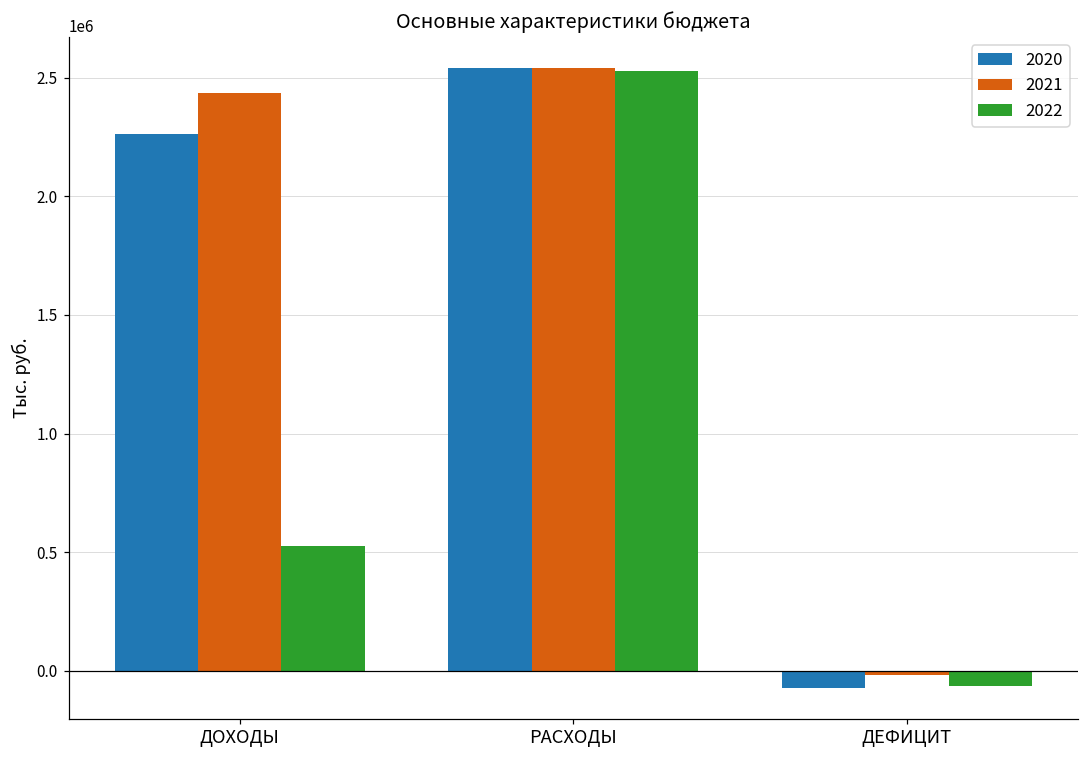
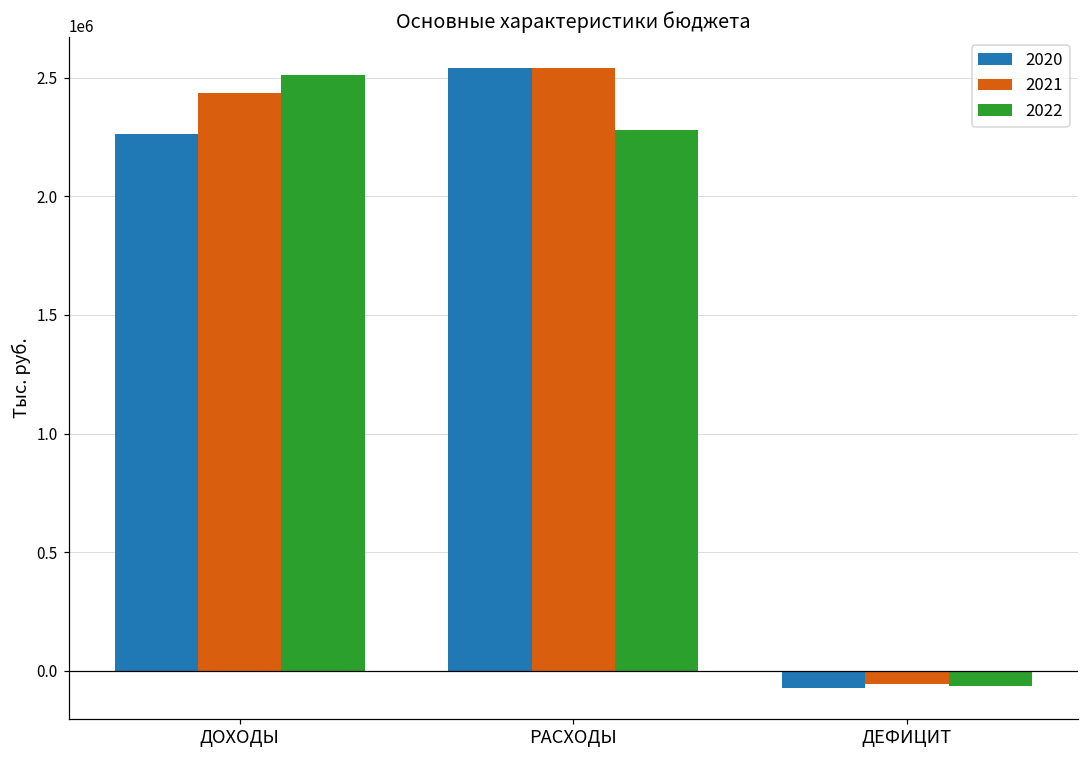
2022, ДОХОДЫ: 530000 -> 2510000
2022, РАСХОДЫ: 2530000 -> 2280000
2021, ДЕФИЦИТ: -20000 -> -50000
